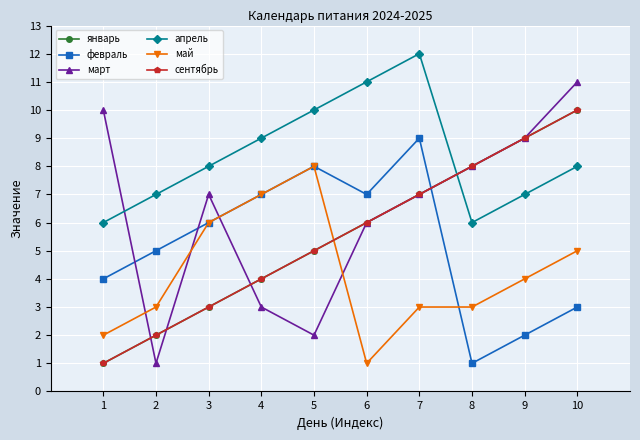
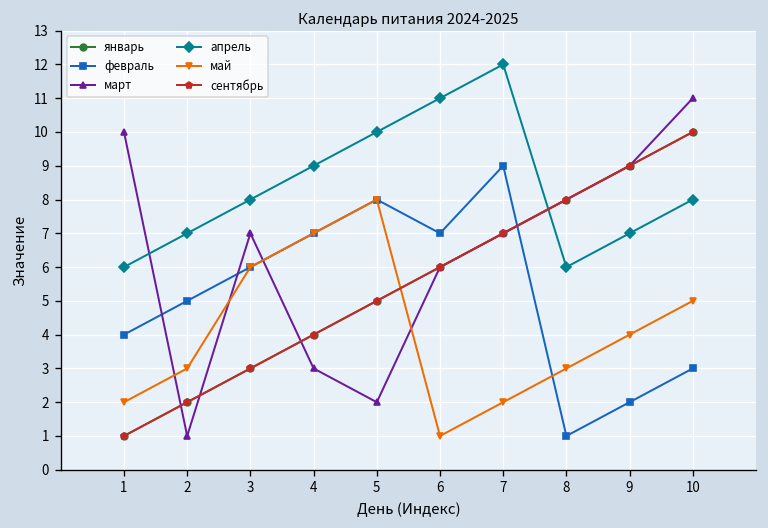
май, 7: 3 -> 2
